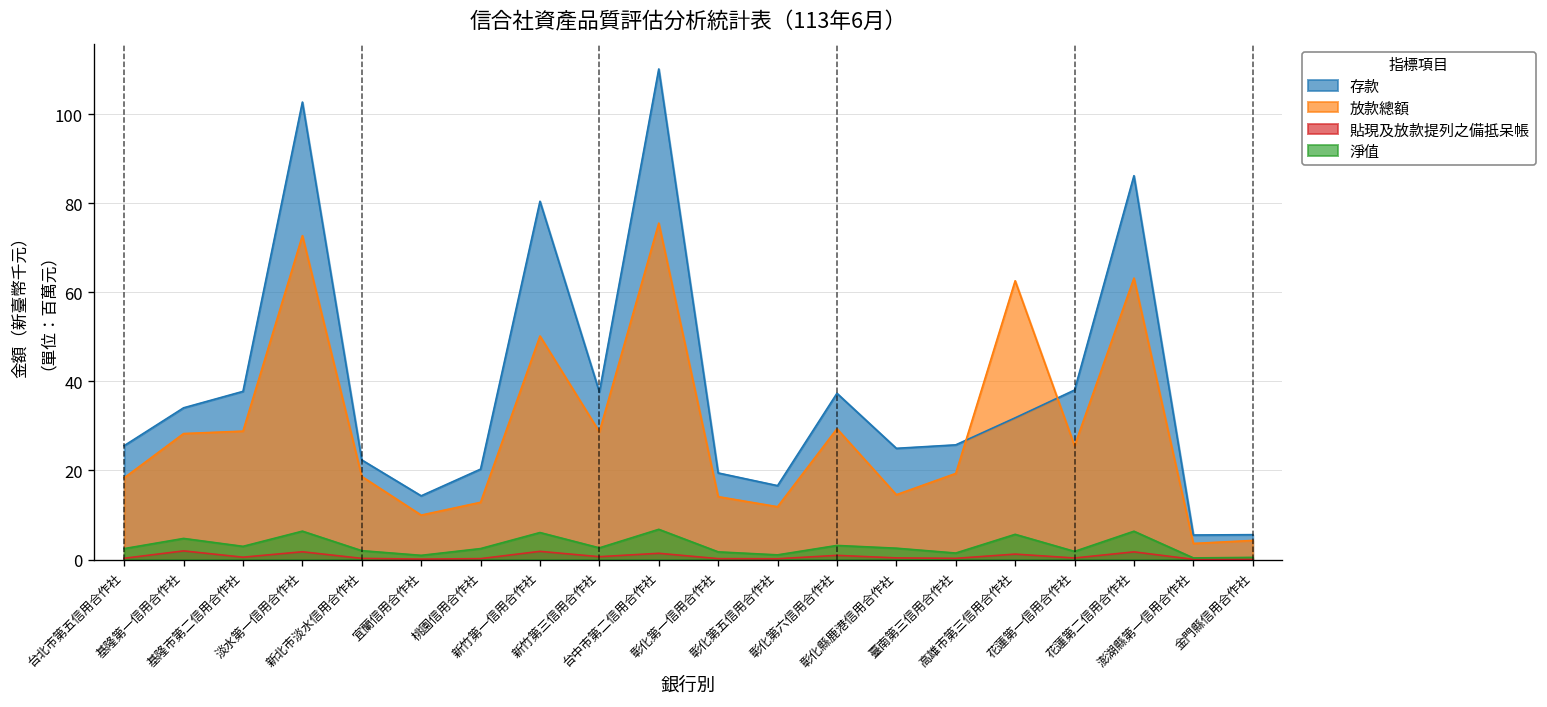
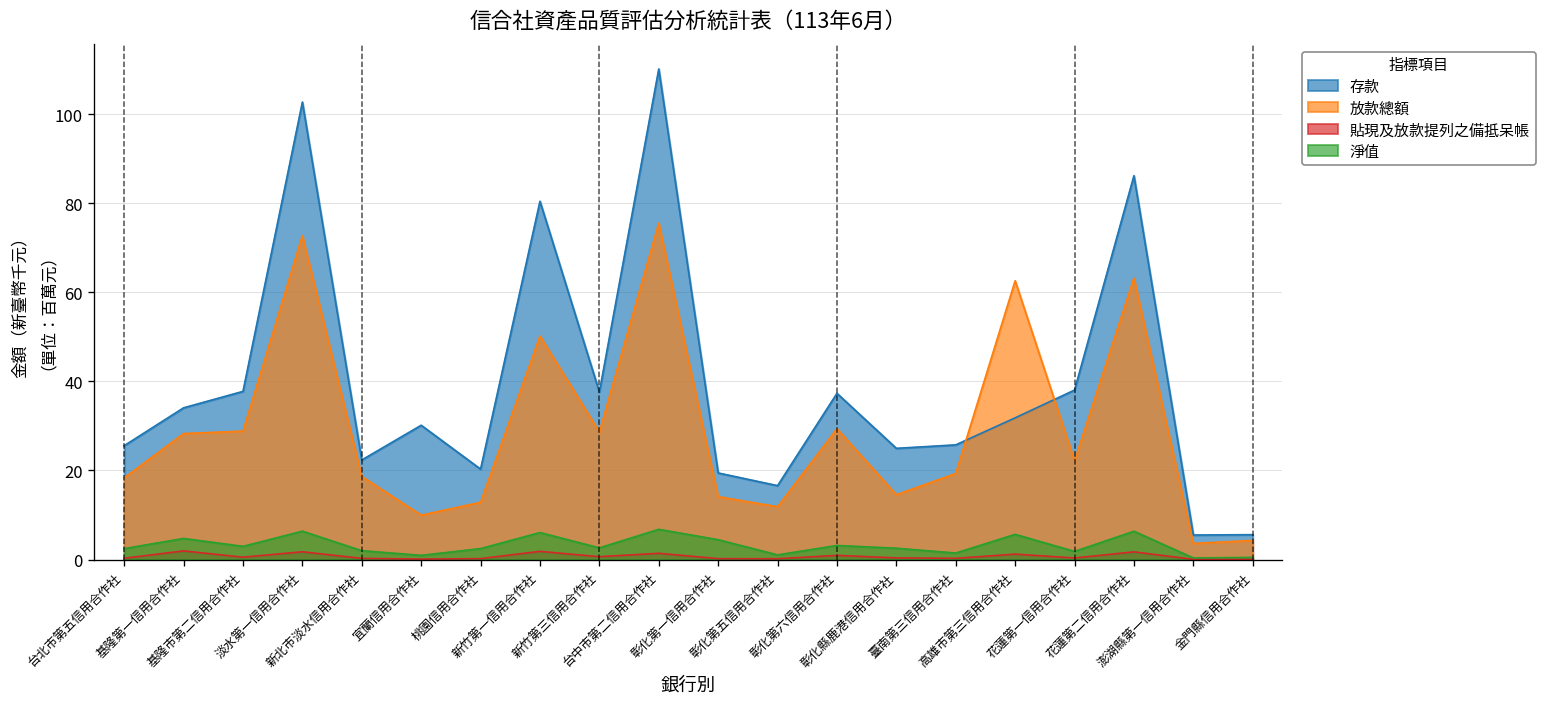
存款, 宜蘭信用合作社: 14 -> 30
淨值, 彰化第一信用合作社: 2 -> 4
放款總額, 花蓮第一信用合作社: 26 -> 22
